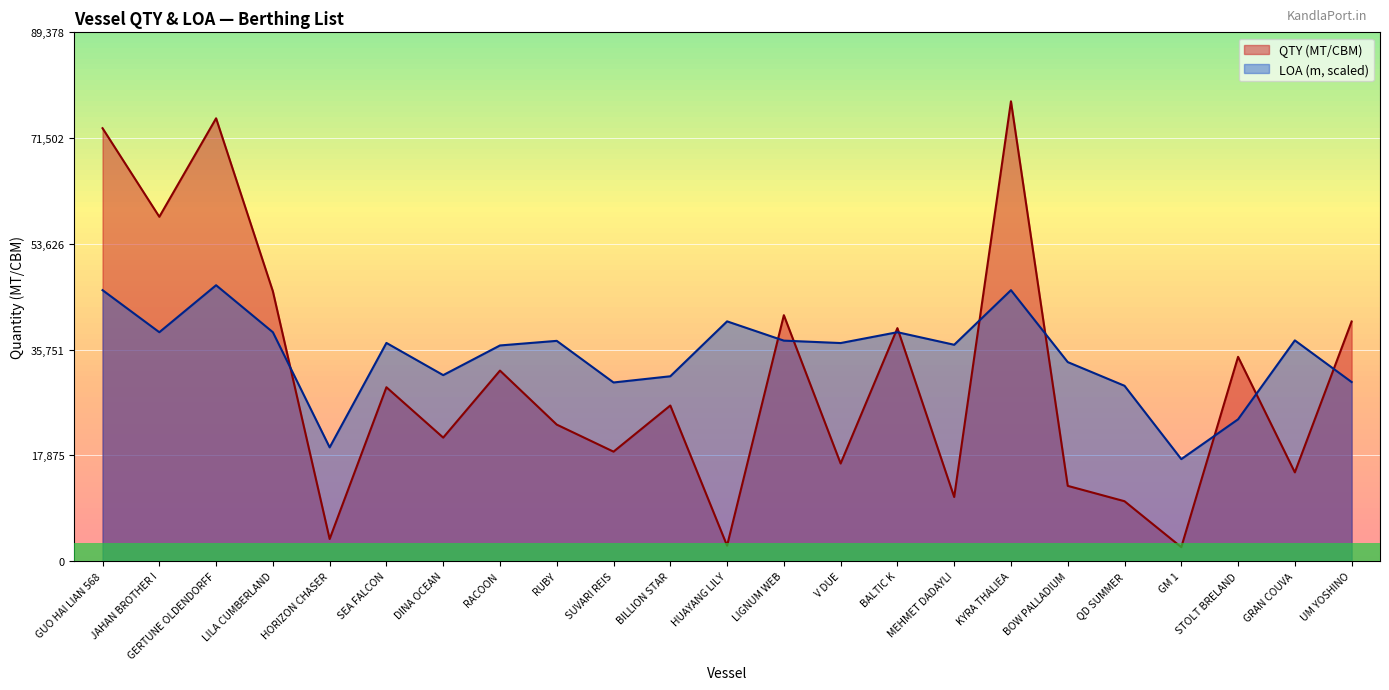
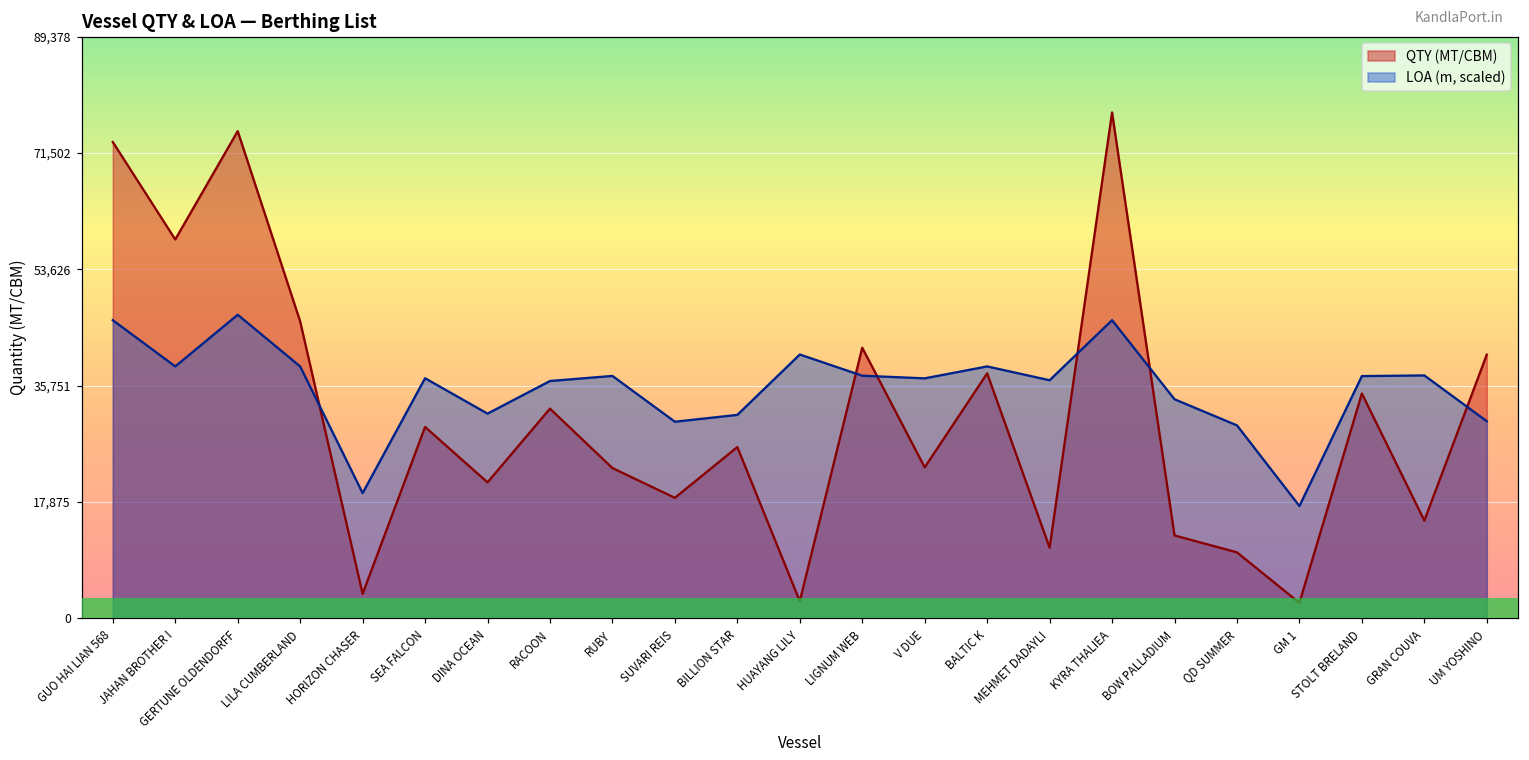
QTY (MT/CBM), V DUE: 16,000 -> 23,000
QTY (MT/CBM), BALTIC K: 39,000 -> 38,000
LOA (m, scaled), STOLT BRELAND: 24,000 -> 37,000
